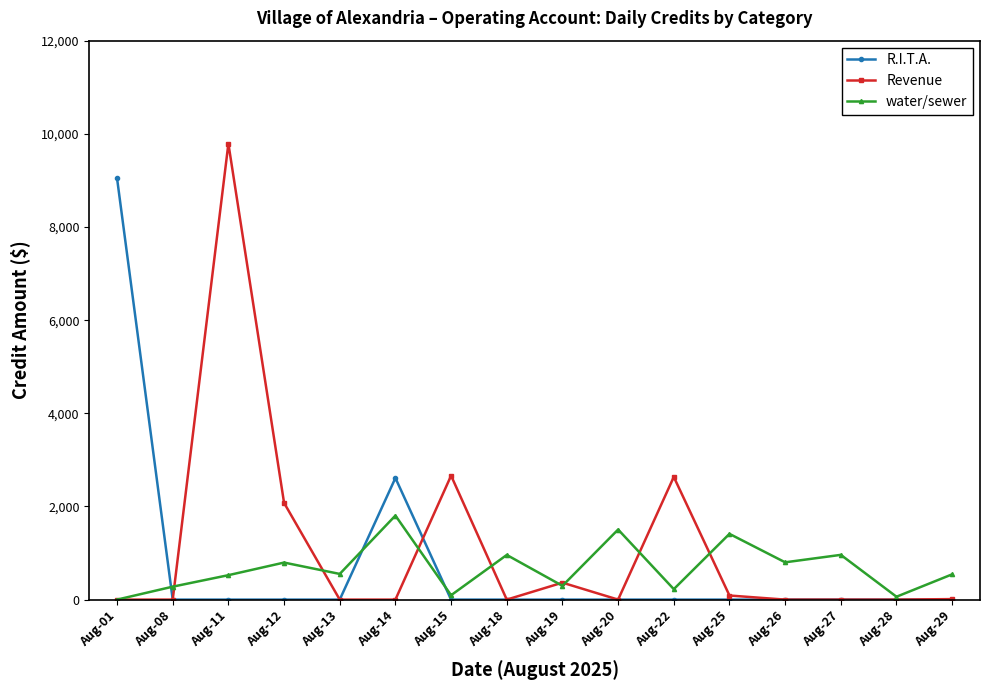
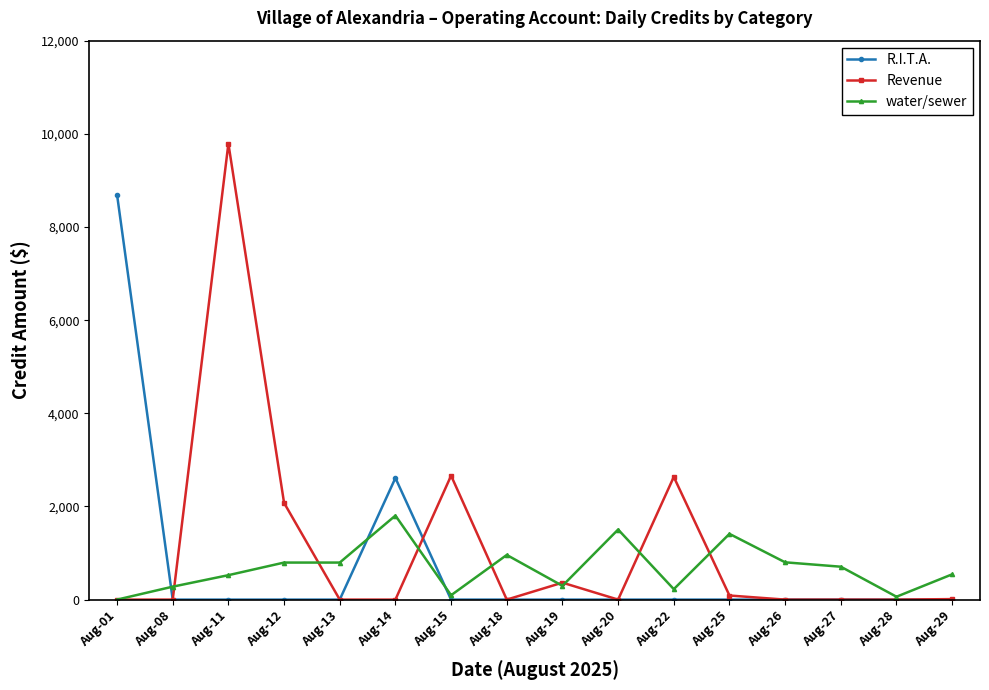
R.I.T.A., Aug-01: 9,000 -> 8,700
water/sewer, Aug-13: 600 -> 800
water/sewer, Aug-27: 1,000 -> 700
